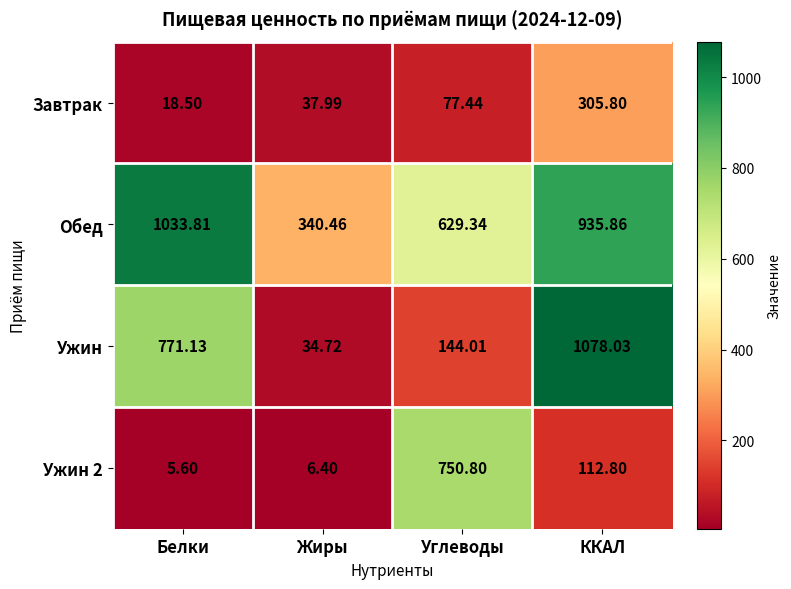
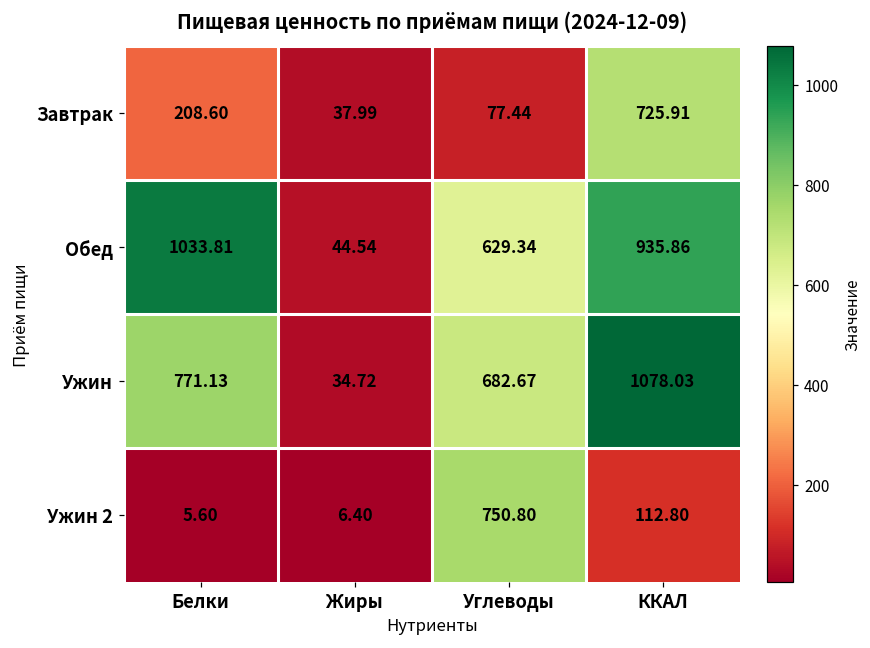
Завтрак, Белки: 18.50 -> 208.60
Завтрак, ККАЛ: 305.80 -> 725.91
Обед, Жиры: 340.46 -> 44.54
Ужин, Углеводы: 144.01 -> 682.67
